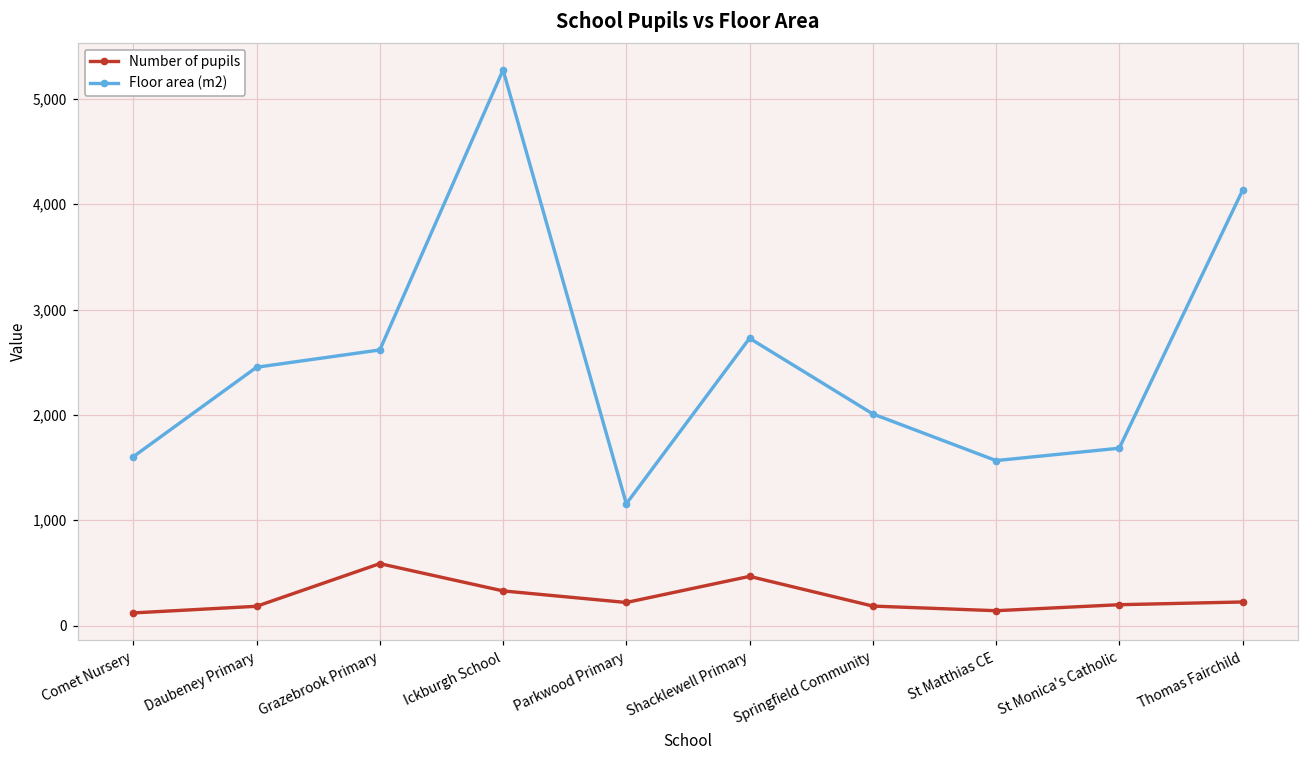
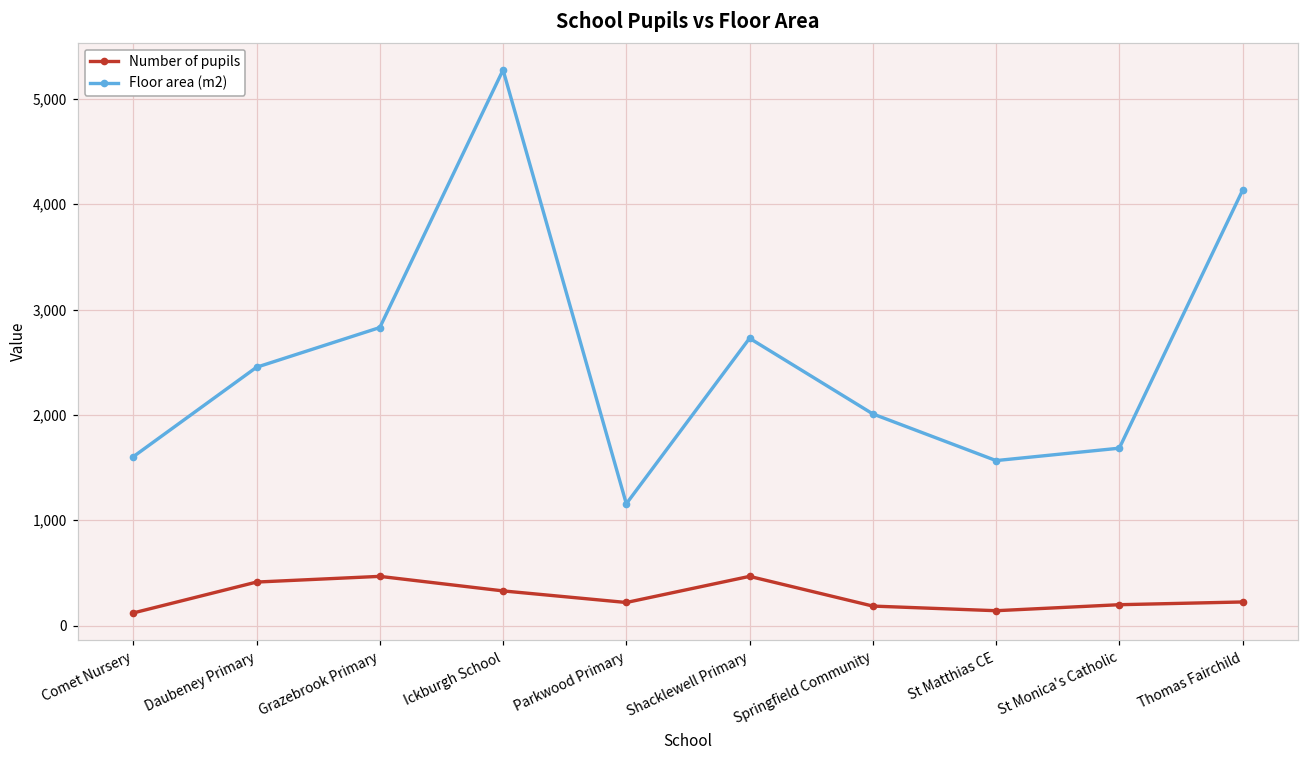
Number of pupils, Daubeney Primary: 200 -> 400
Number of pupils, Grazebrook Primary: 600 -> 500
Floor area (m2), Grazebrook Primary: 2,600 -> 2,800
